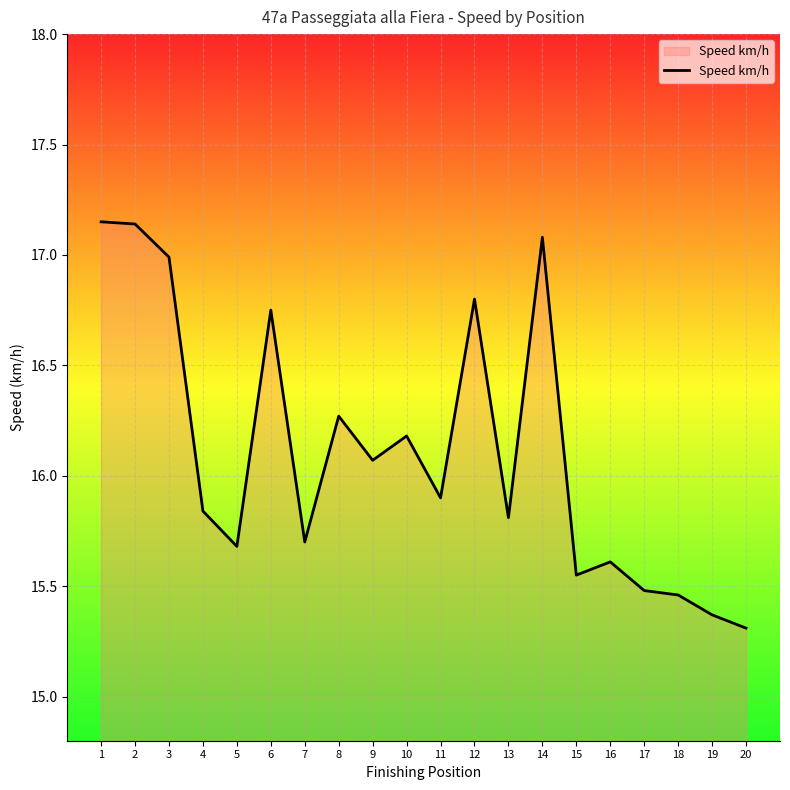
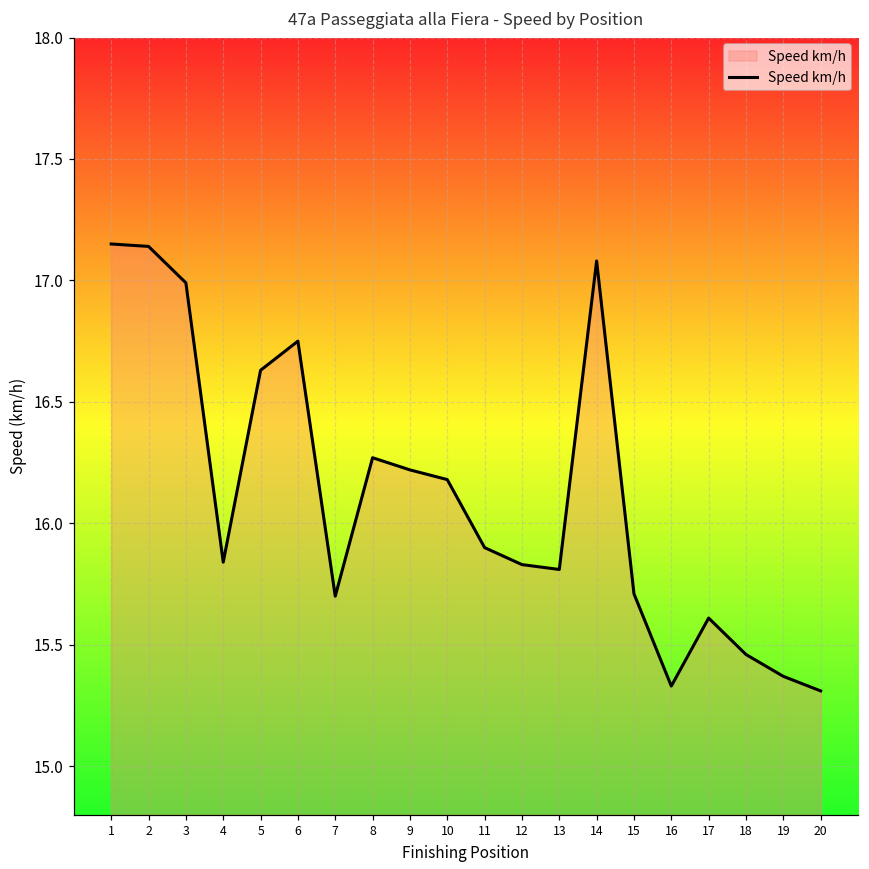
5: 15.68 -> 16.63
9: 16.07 -> 16.22
12: 16.80 -> 15.83
15: 15.55 -> 15.71
16: 15.61 -> 15.33
17: 15.48 -> 15.61
